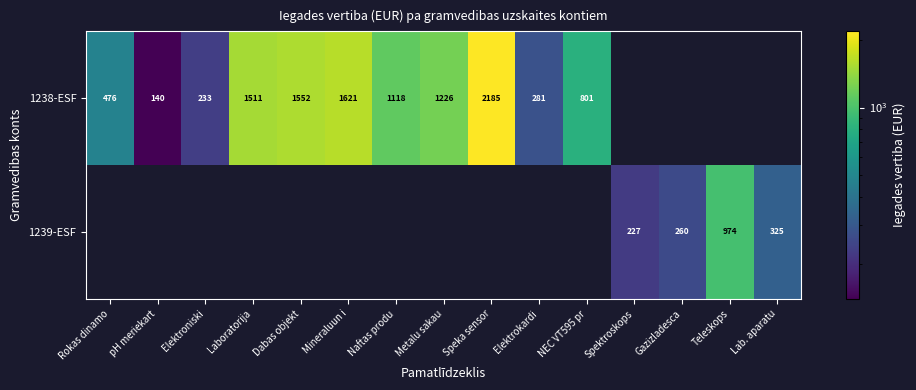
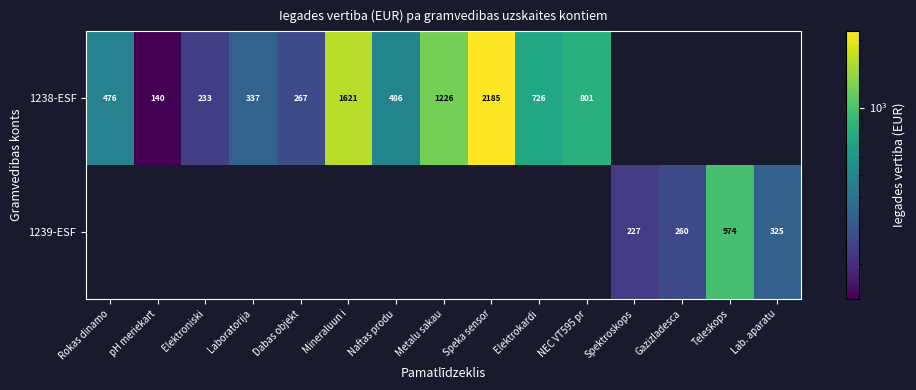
1238-ESF, Laboratorija: 1511 -> 337
1238-ESF, Dabas objekt: 1552 -> 267
1238-ESF, Naftas produ: 1118 -> 486
1238-ESF, Elektrokardi: 281 -> 726
